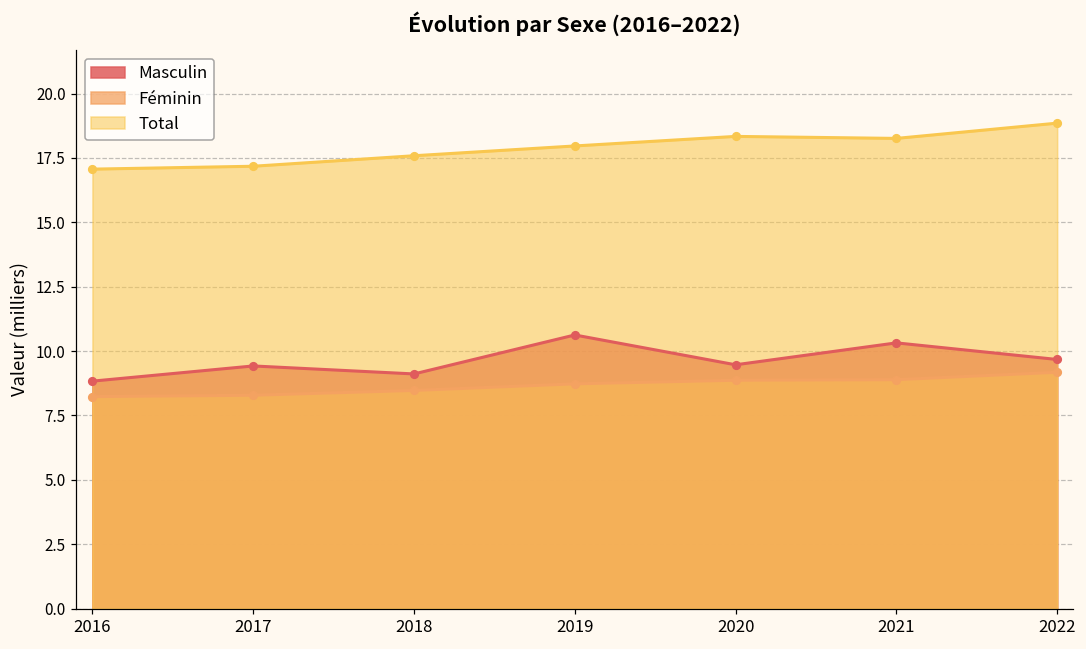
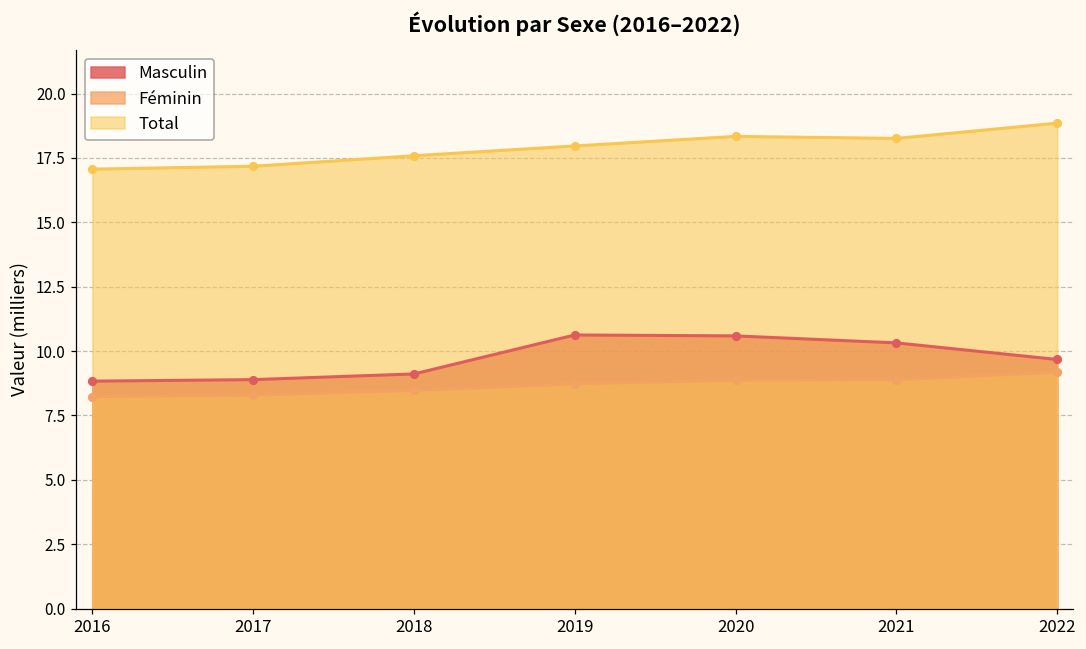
Masculin, 2017: 9.4 -> 8.9
Masculin, 2020: 9.5 -> 10.6
